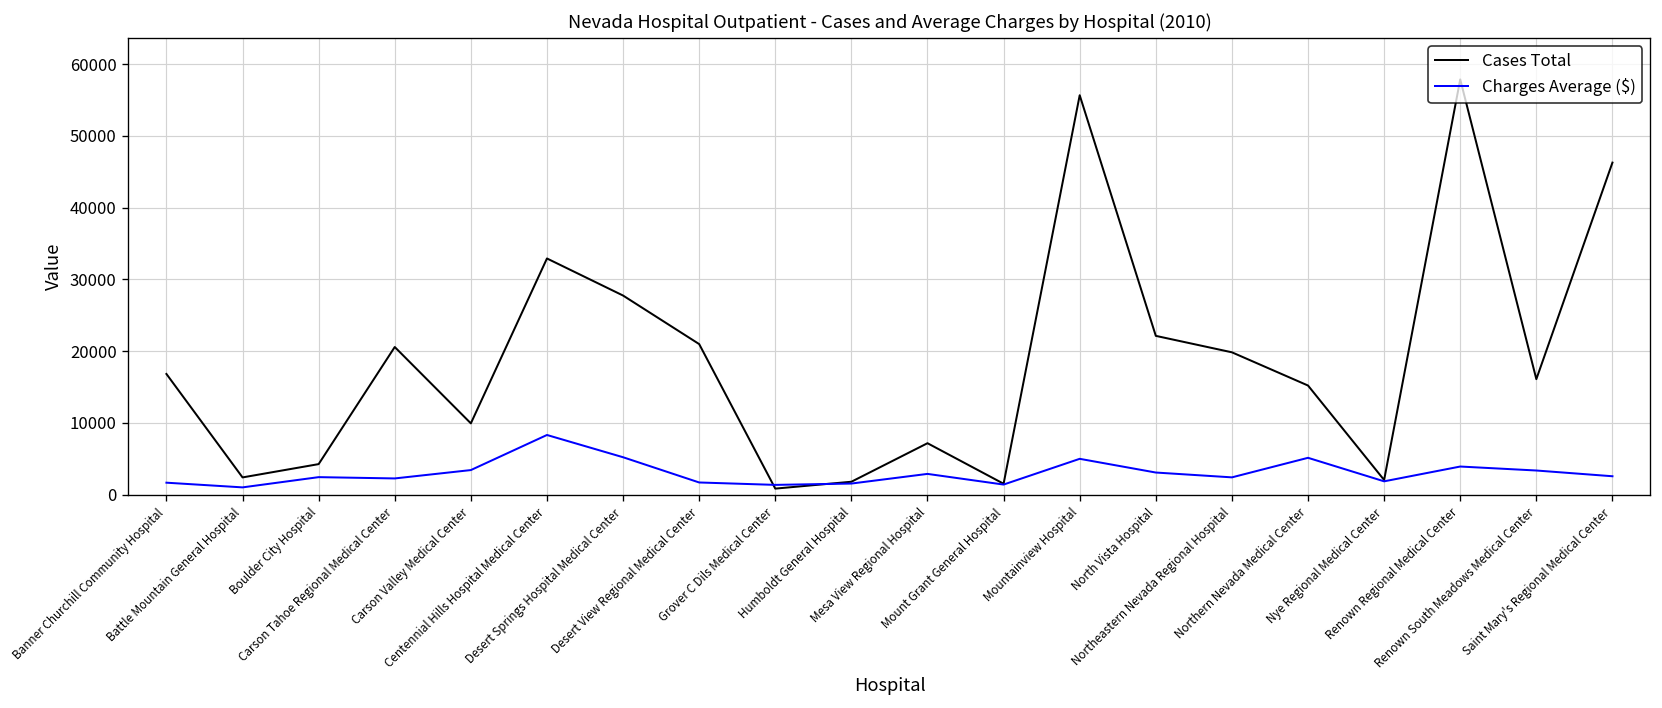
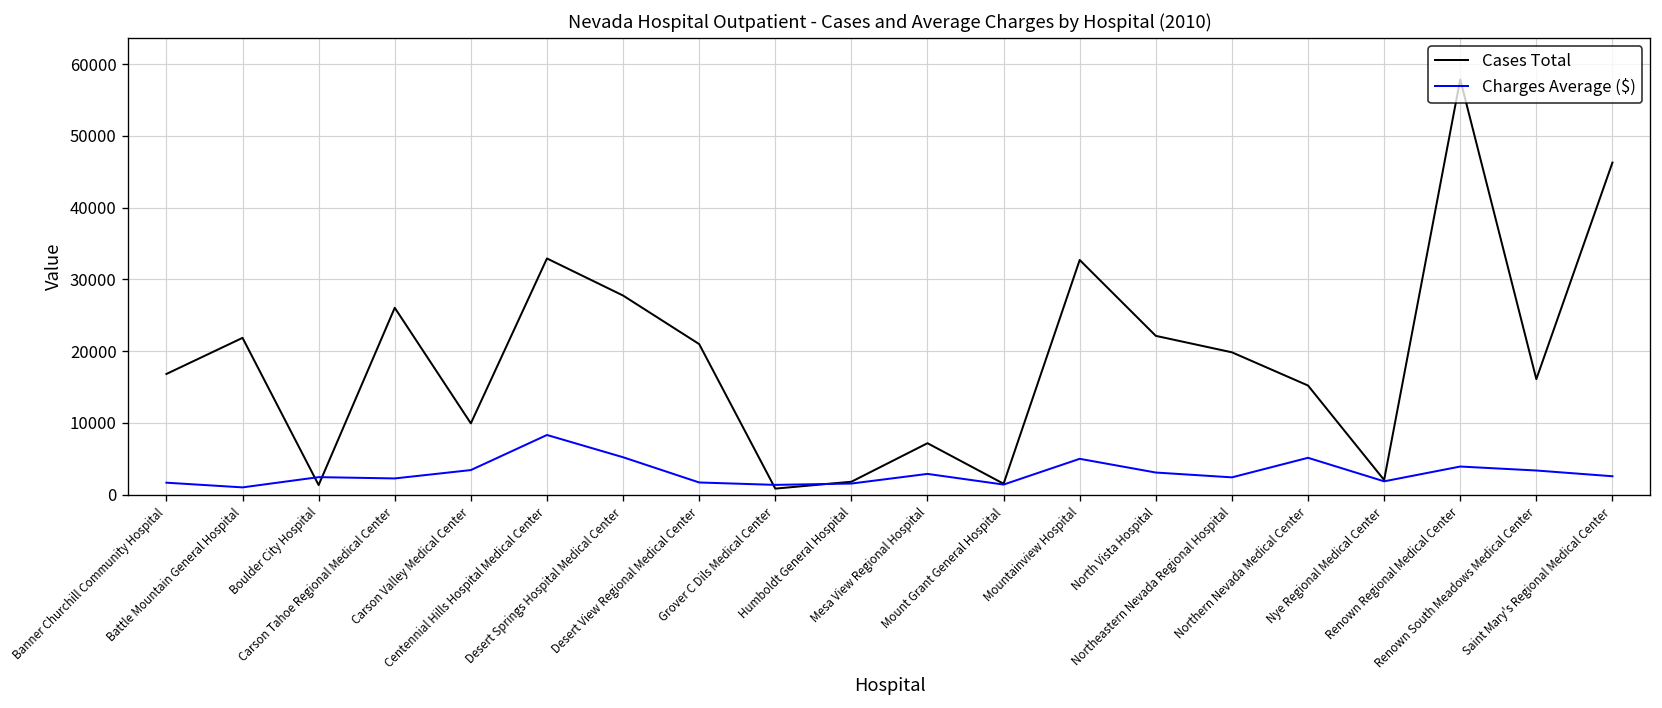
Cases Total, Battle Mountain General Hospital: 2000 -> 22000
Cases Total, Boulder City Hospital: 4000 -> 1000
Cases Total, Carson Tahoe Regional Medical Center: 21000 -> 26000
Cases Total, Mountainview Hospital: 56000 -> 33000
